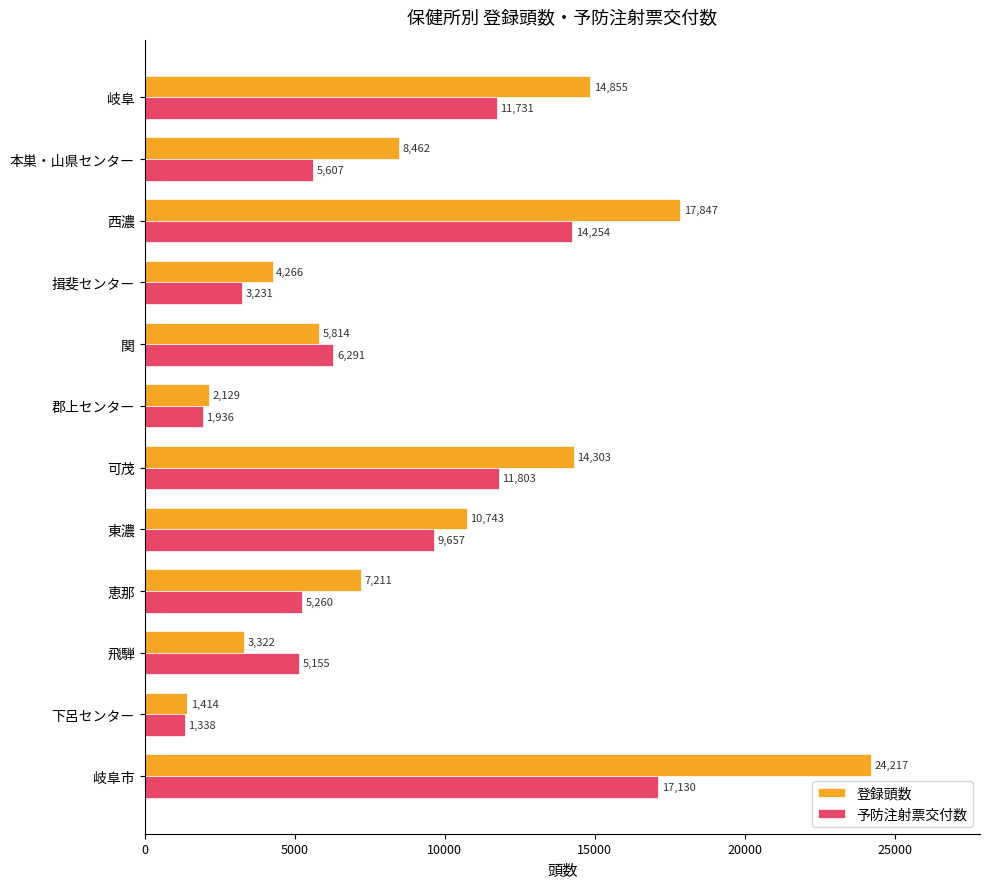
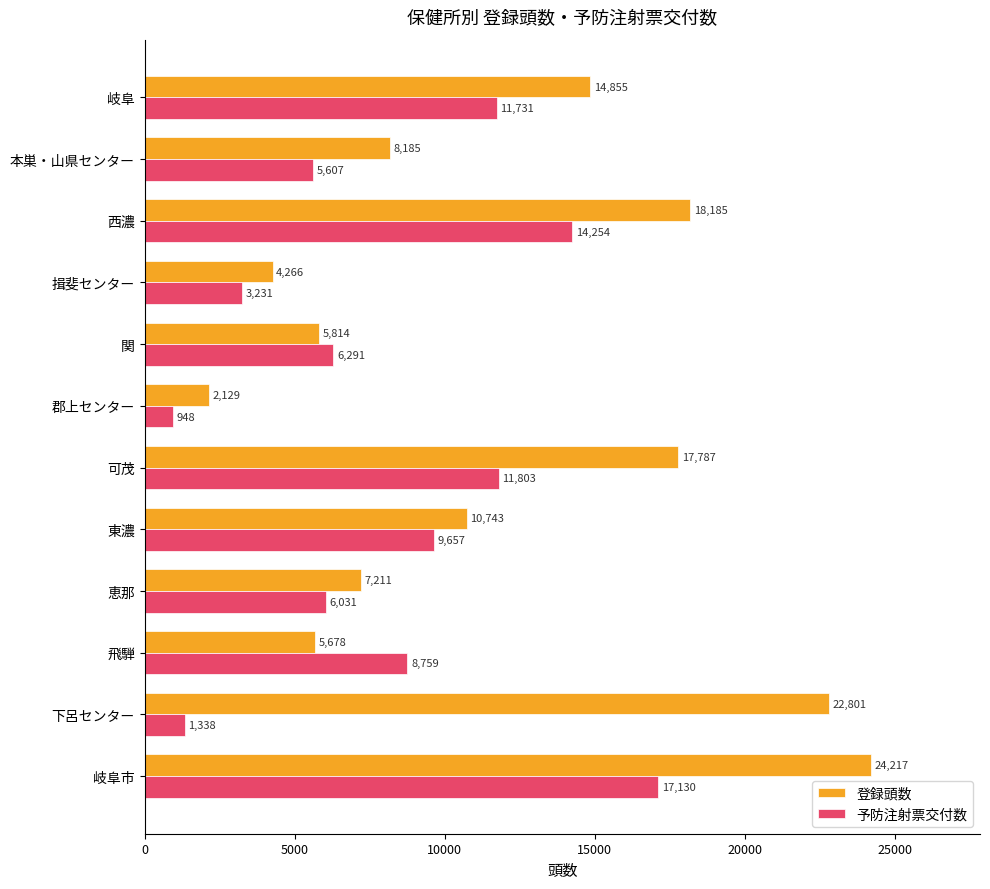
登録頭数, 本巣・山県センター: 8,462 -> 8,185
登録頭数, 西濃: 17,847 -> 18,185
予防注射票交付数, 郡上センター: 1,936 -> 948
登録頭数, 可茂: 14,303 -> 17,787
予防注射票交付数, 恵那: 5,260 -> 6,031
登録頭数, 飛騨: 3,322 -> 5,678
予防注射票交付数, 飛騨: 5,155 -> 8,759
登録頭数, 下呂センター: 1,414 -> 22,801
